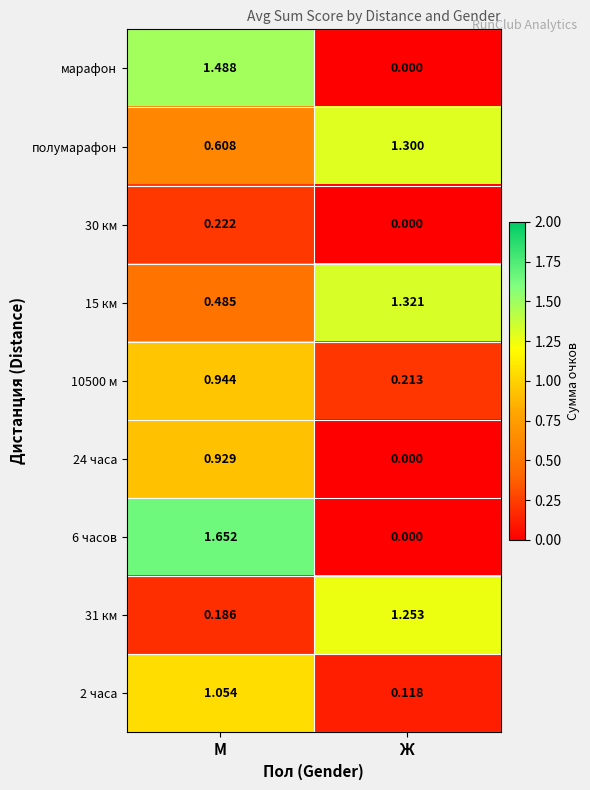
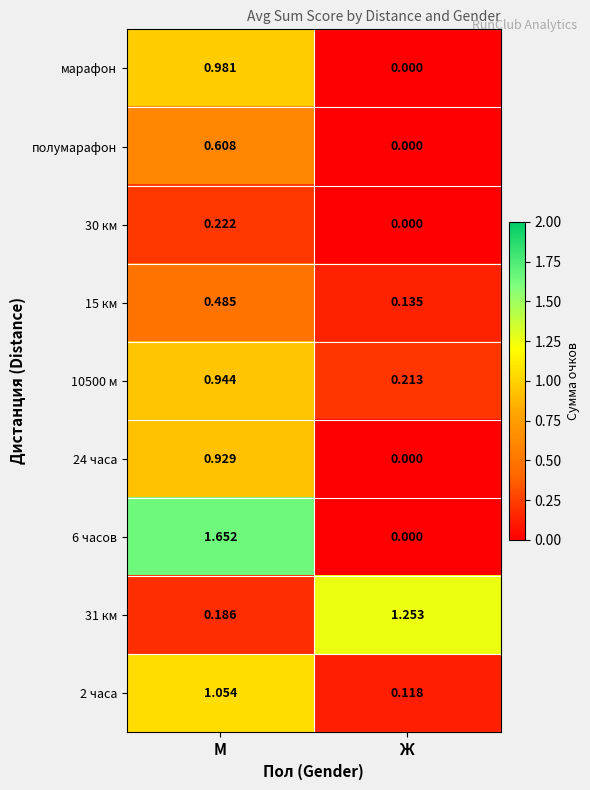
марафон, М: 1.488 -> 0.981
полумарафон, Ж: 1.300 -> 0.000
15 км, Ж: 1.321 -> 0.135
